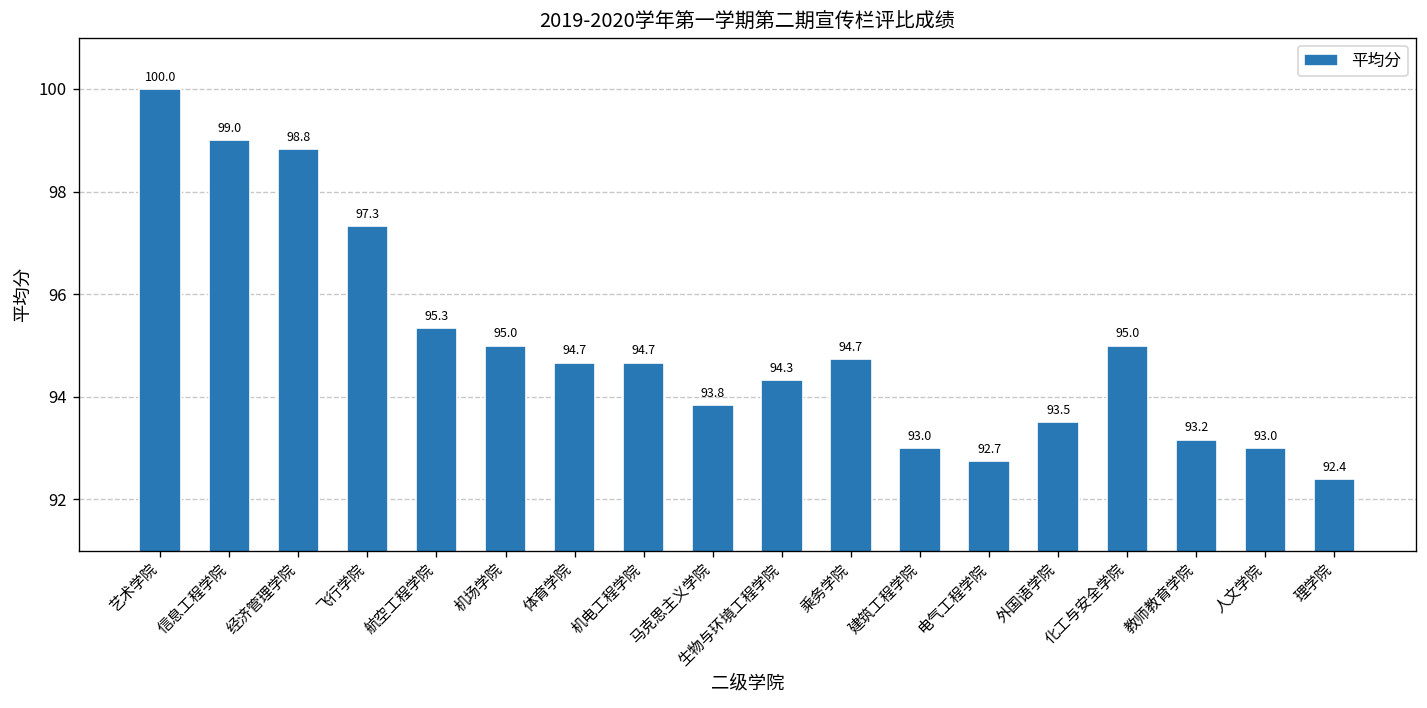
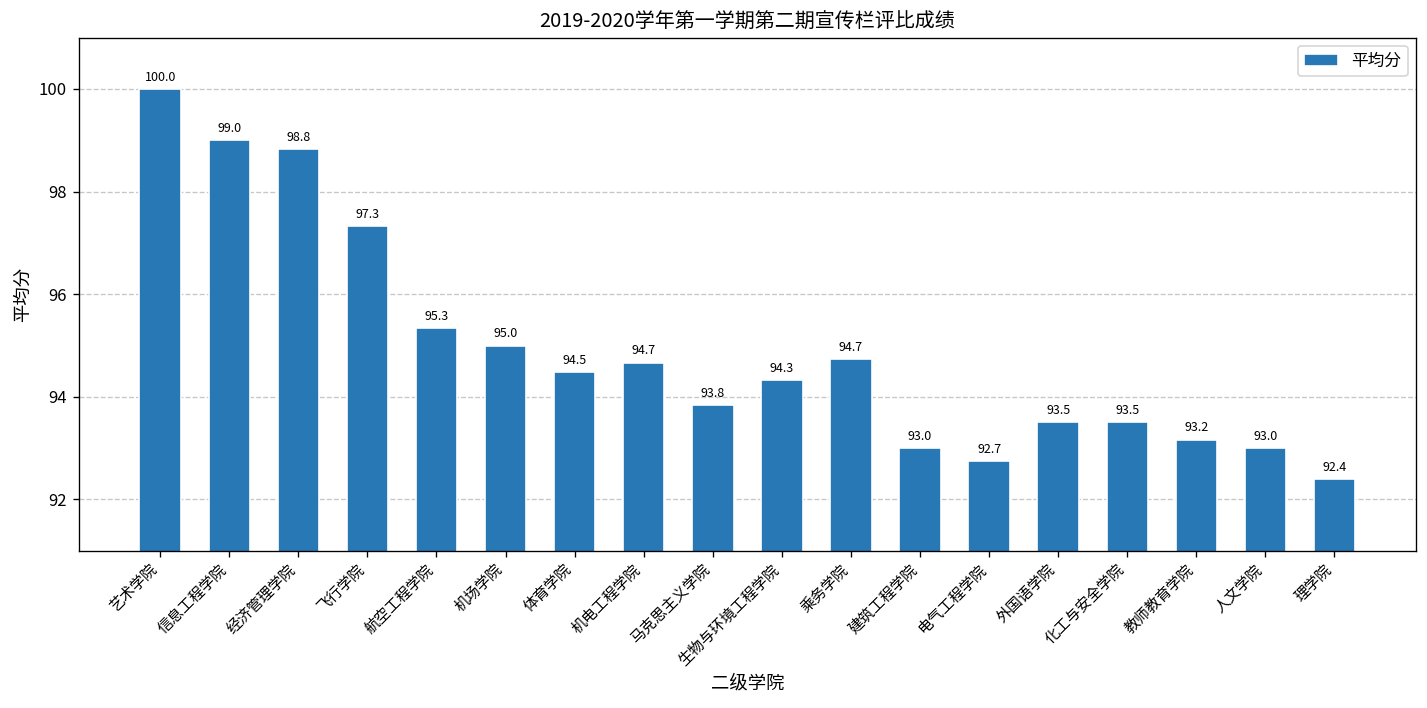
体育学院: 94.7 -> 94.5
化工与安全学院: 95.0 -> 93.5
